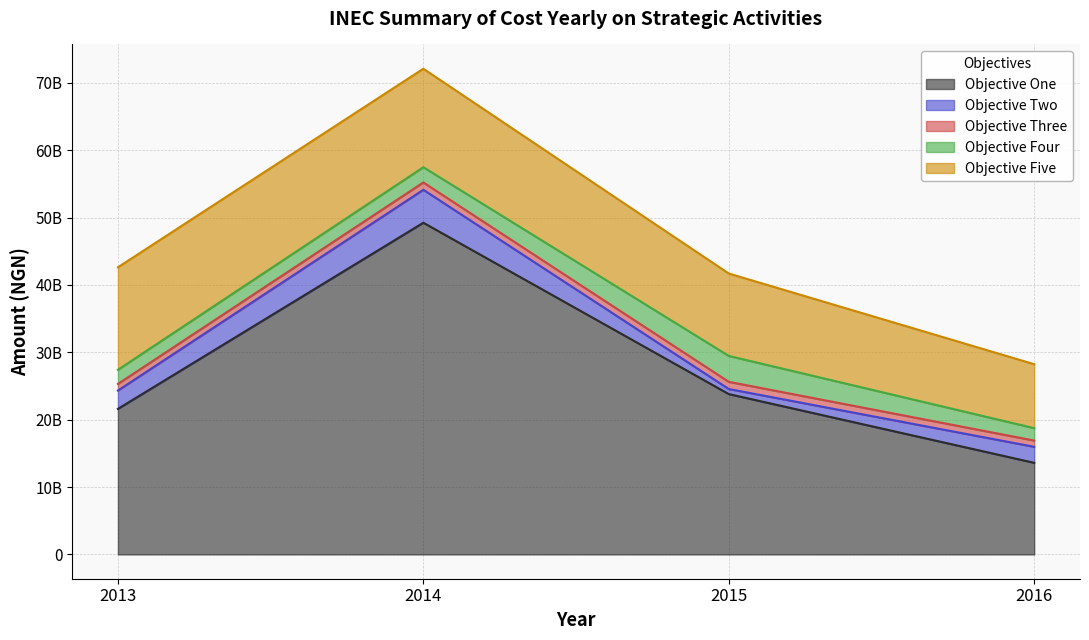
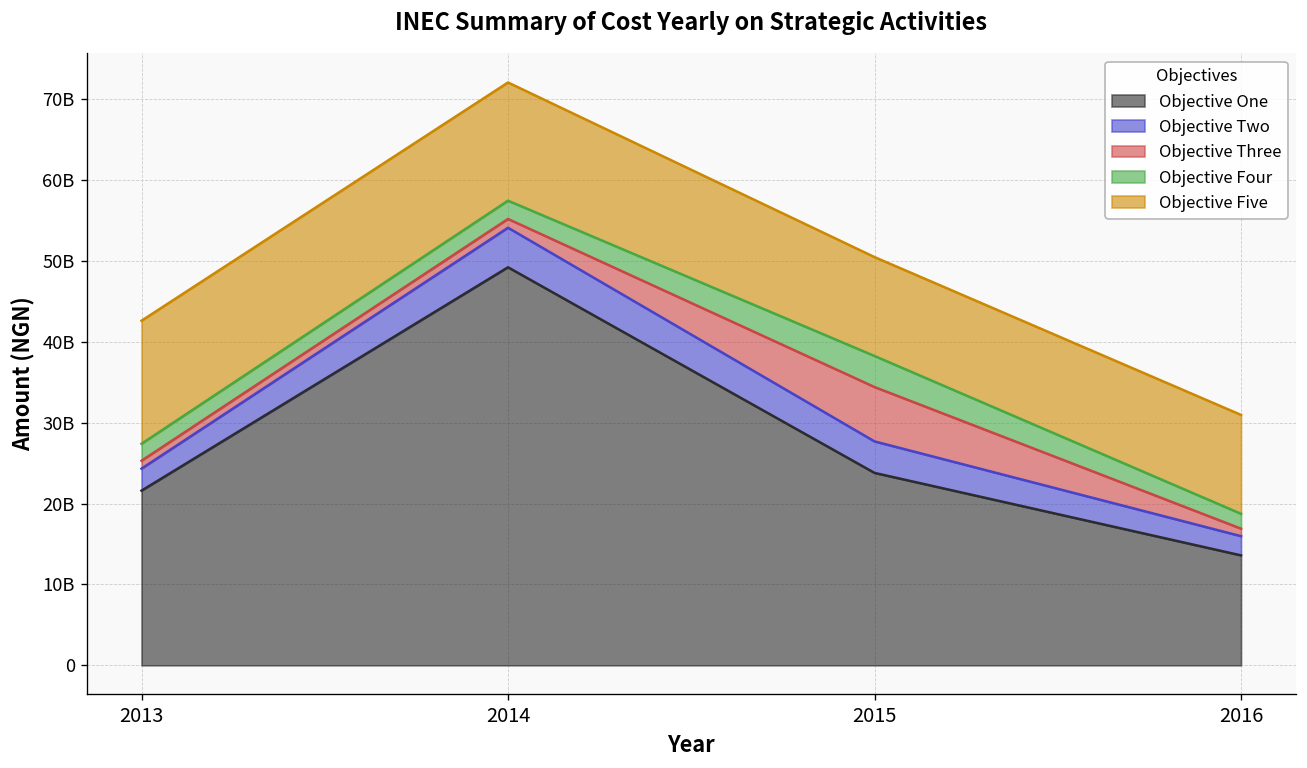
Objective Two, 2015: 1000000000 -> 4000000000
Objective Three, 2015: 1000000000 -> 7000000000
Objective Five, 2016: 9000000000 -> 12000000000
